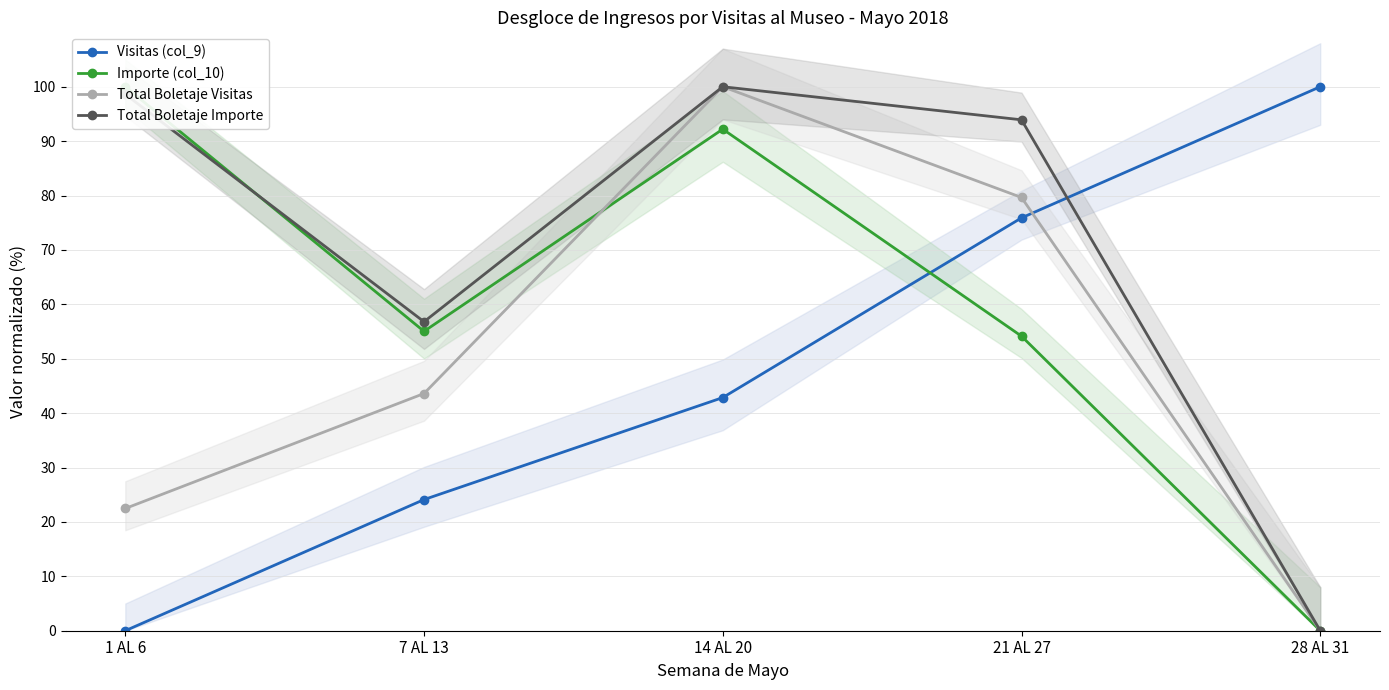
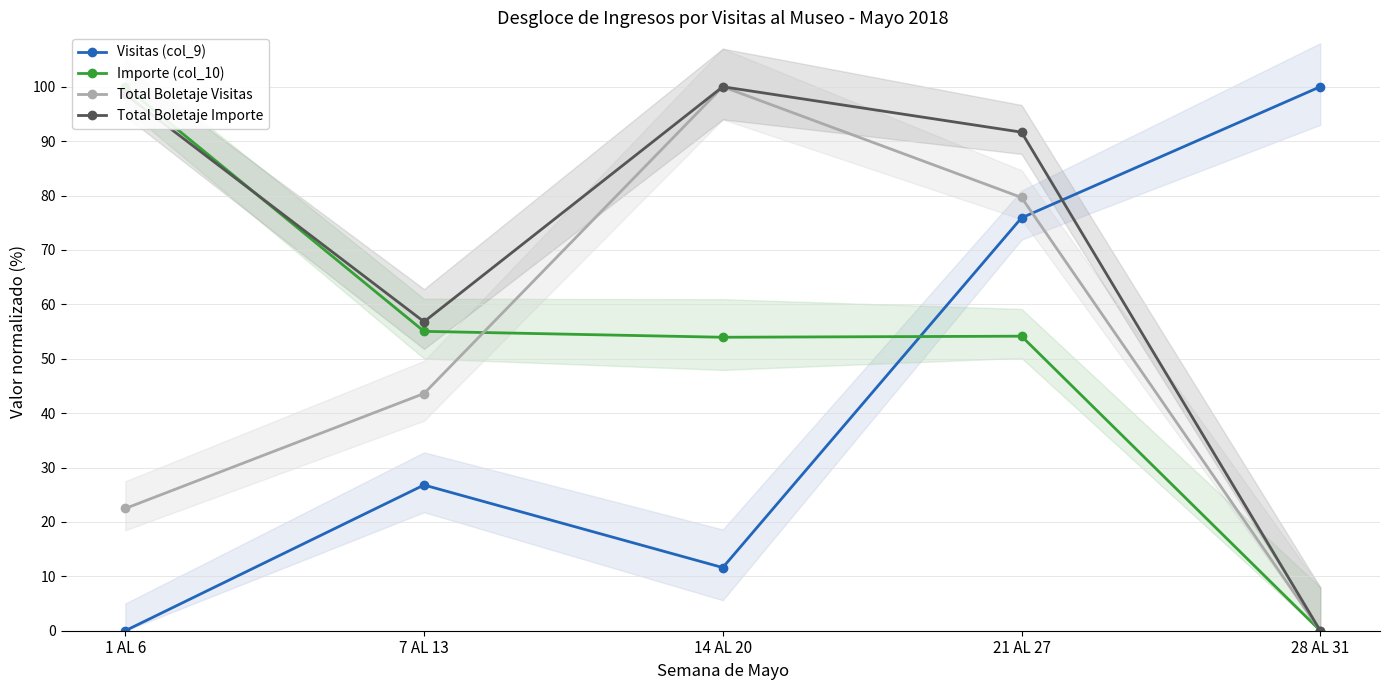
Visitas (col_9), 7 AL 13: 24 -> 27
Visitas (col_9), 14 AL 20: 43 -> 12
Importe (col_10), 14 AL 20: 92 -> 54
Total Boletaje Importe, 21 AL 27: 94 -> 92
